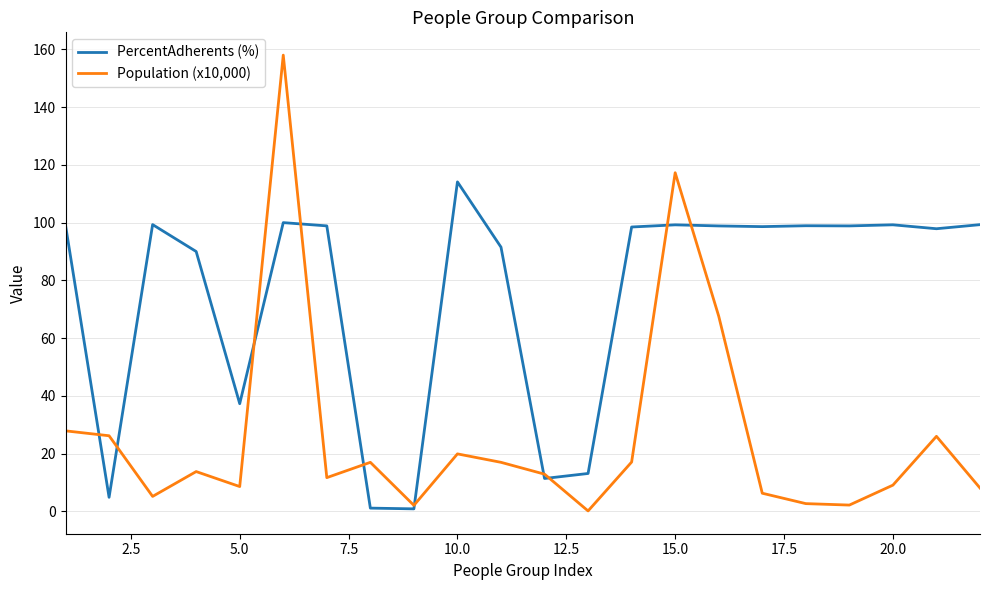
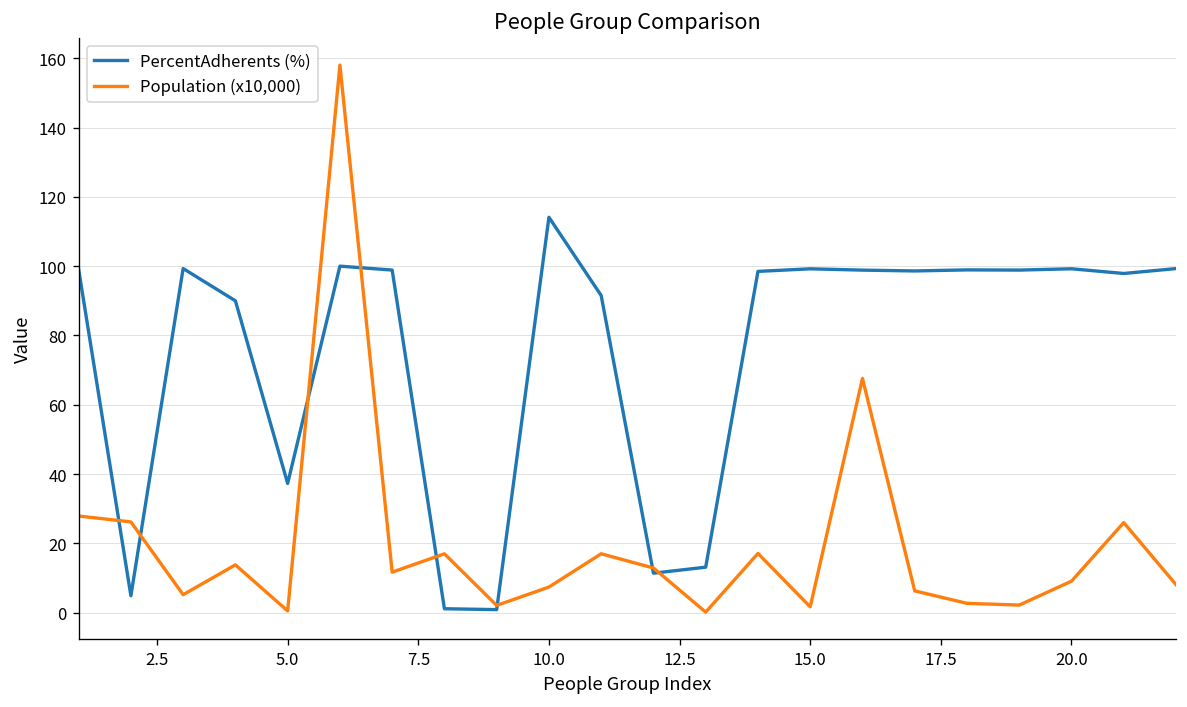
Population (x10,000), 5.0: 9 -> 1
Population (x10,000), 10.0: 20 -> 7
Population (x10,000), 15.0: 117 -> 2
